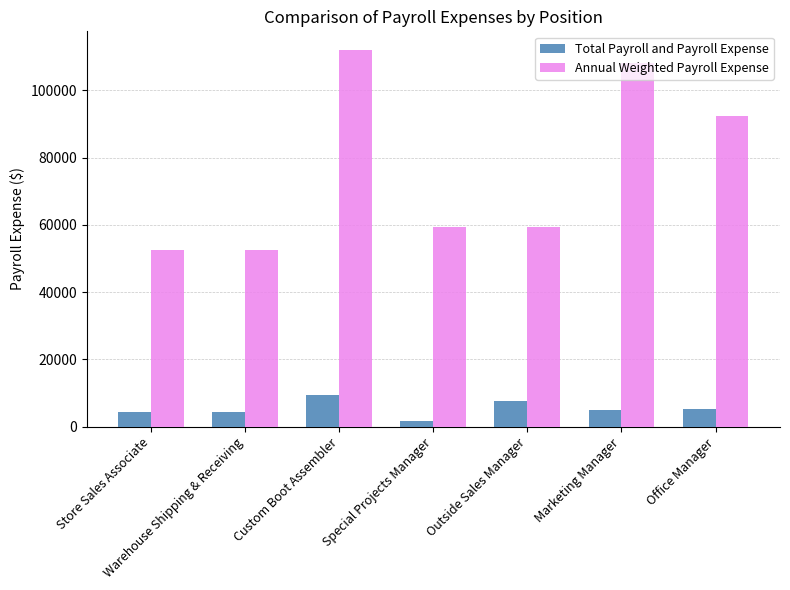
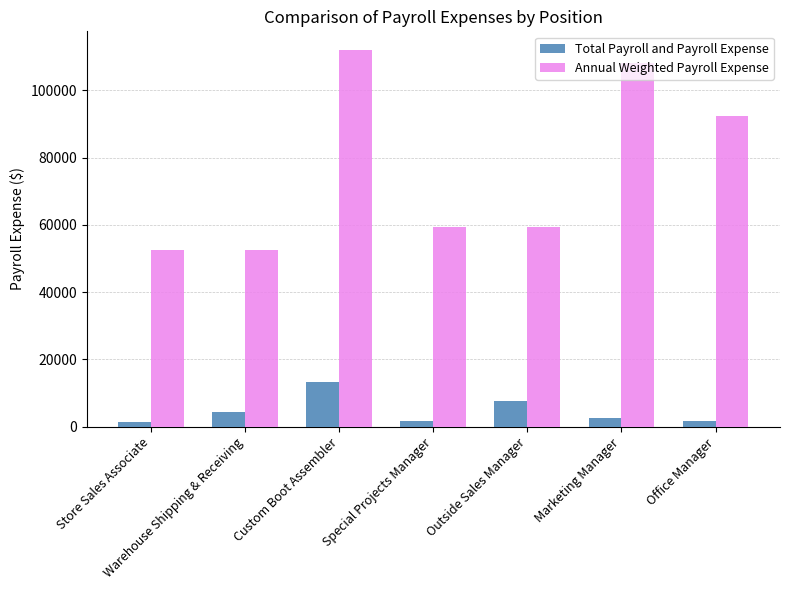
Total Payroll and Payroll Expense, Store Sales Associate: 4000 -> 2000
Total Payroll and Payroll Expense, Custom Boot Assembler: 9000 -> 13000
Total Payroll and Payroll Expense, Marketing Manager: 5000 -> 3000
Total Payroll and Payroll Expense, Office Manager: 5000 -> 2000
